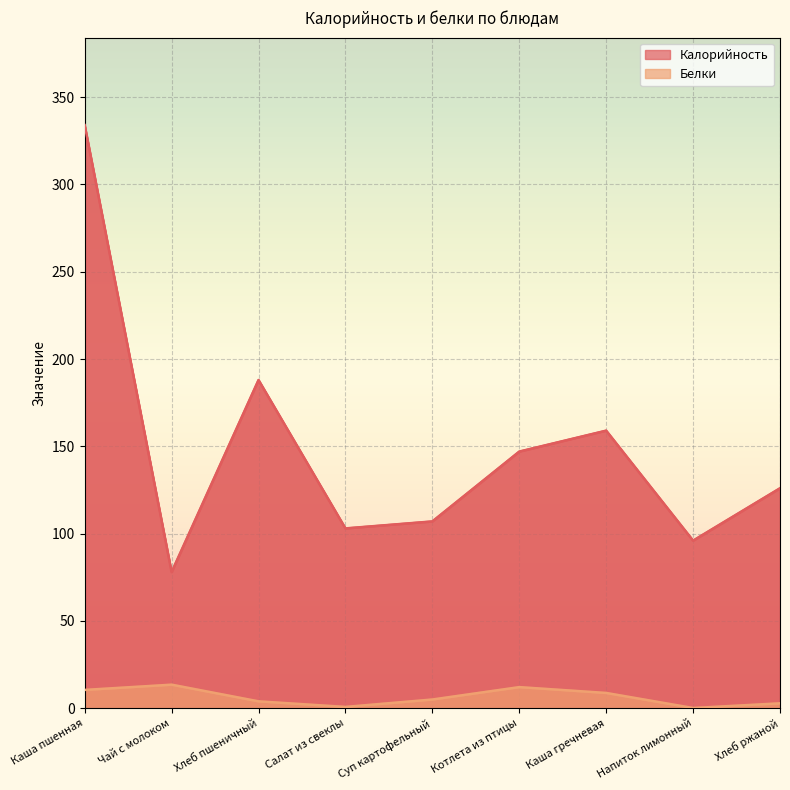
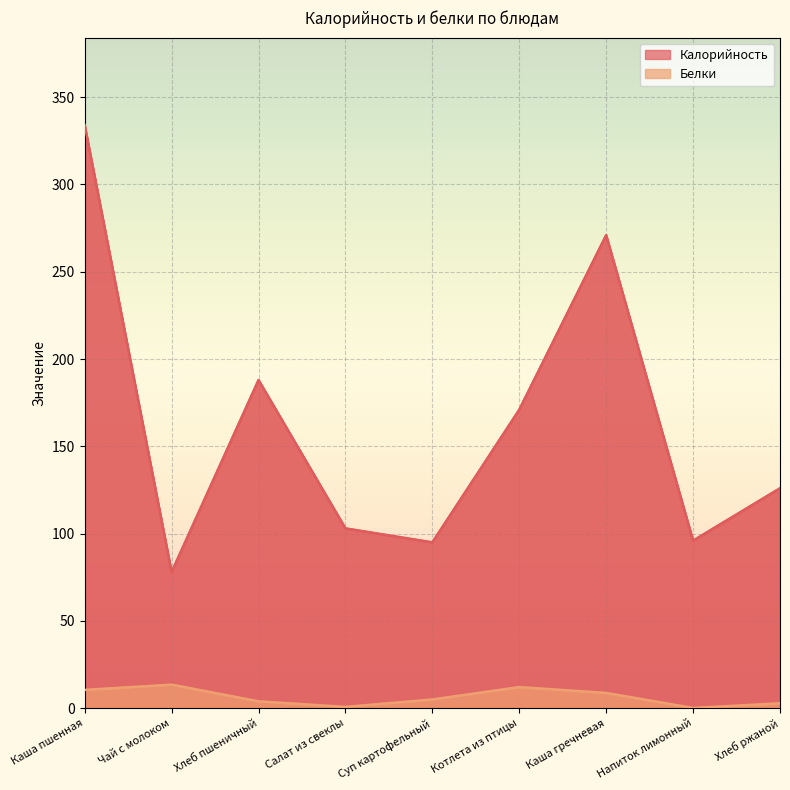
Калорийность, Суп картофельный: 107 -> 95
Калорийность, Котлета из птицы: 147 -> 171
Калорийность, Каша гречневая: 159 -> 271
